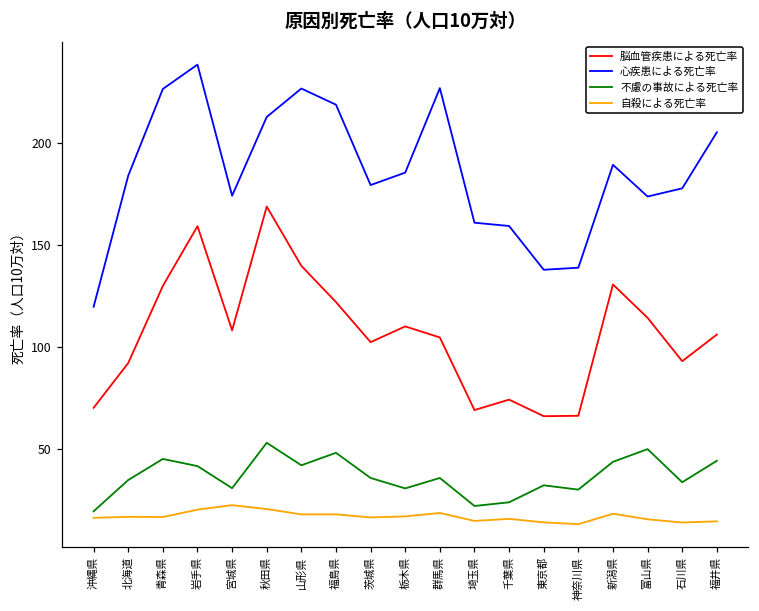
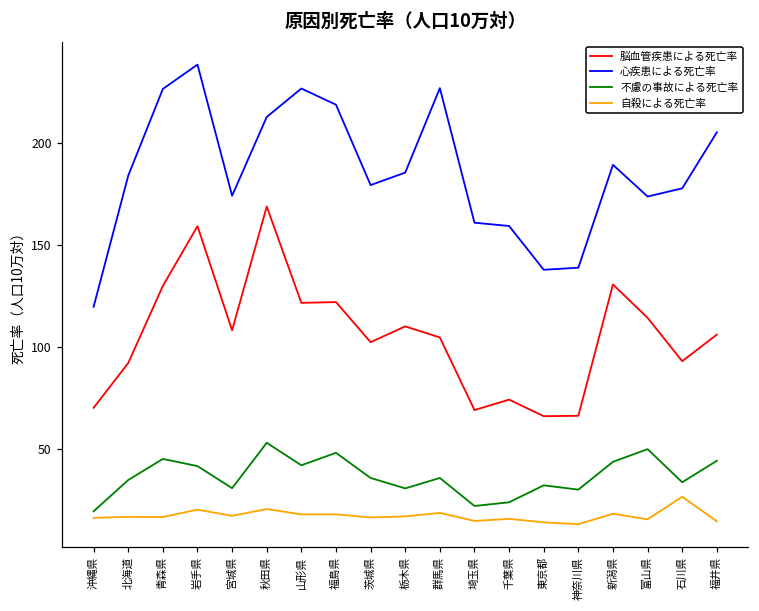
自殺による死亡率, 宮城県: 23 -> 18
脳血管疾患による死亡率, 山形県: 140 -> 122
自殺による死亡率, 石川県: 14 -> 27
